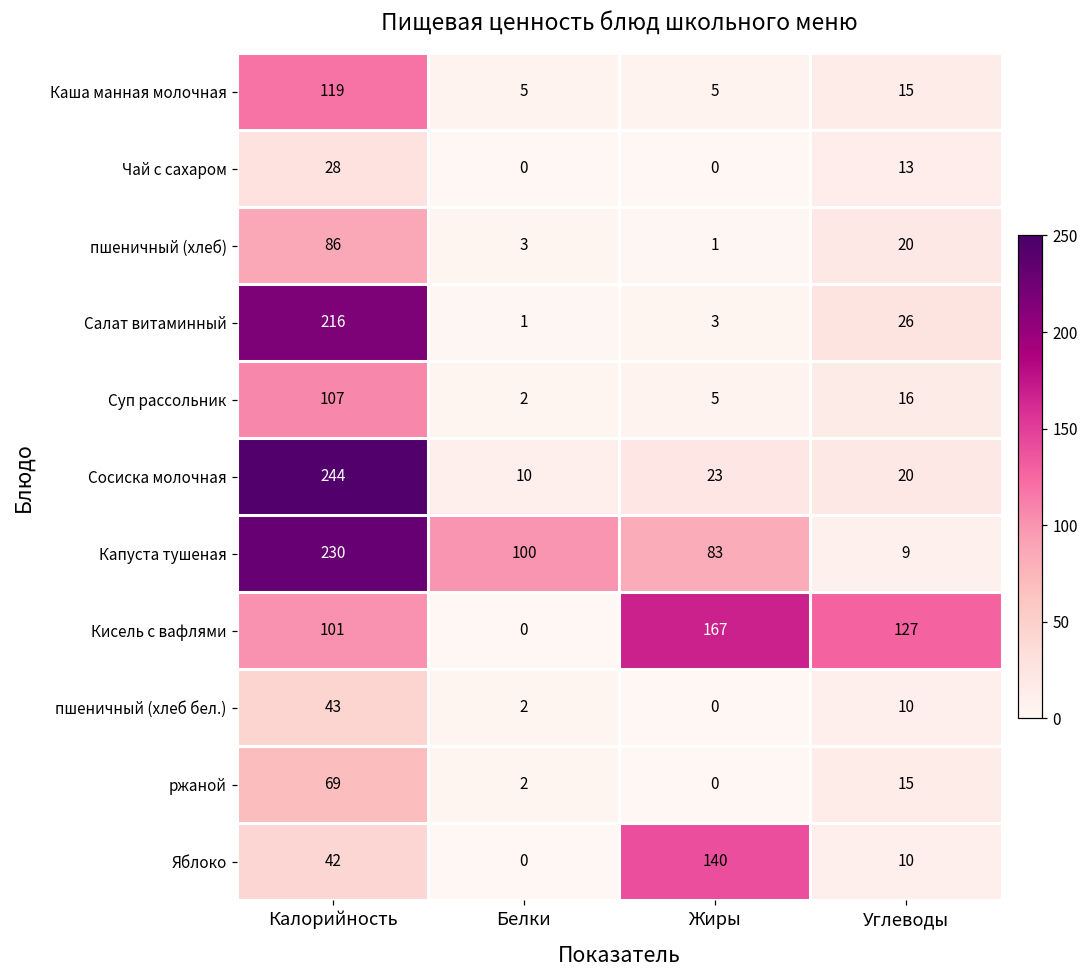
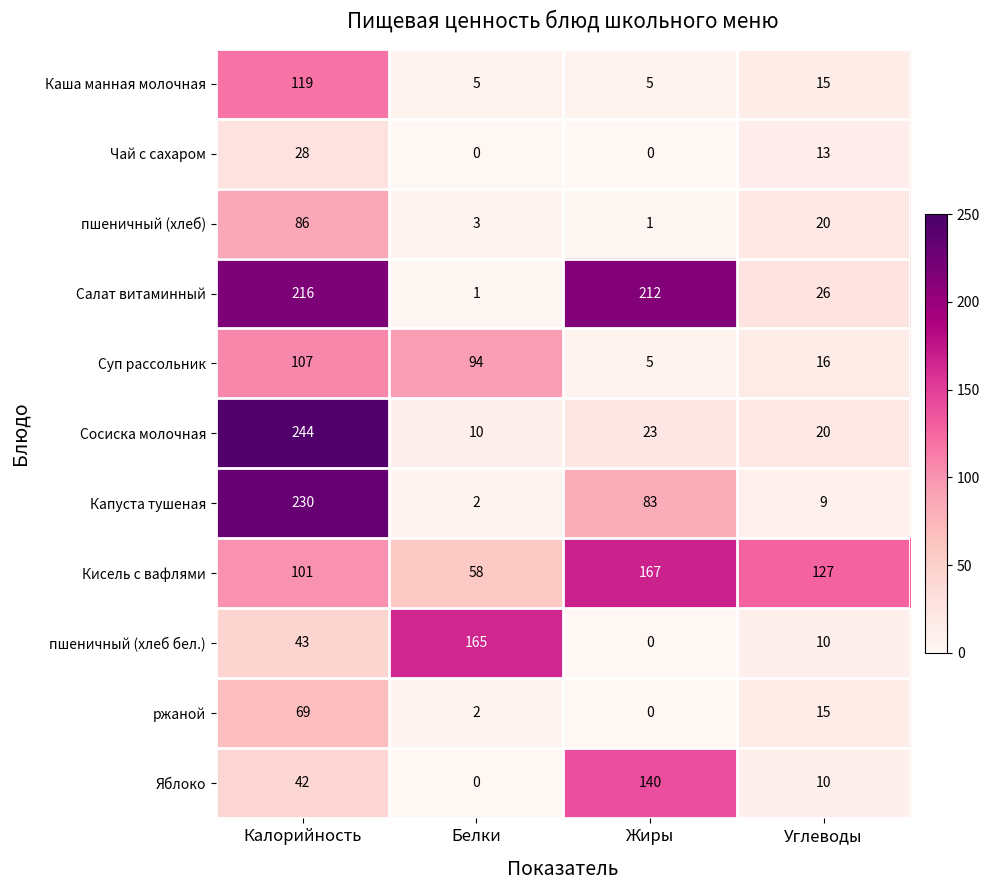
Салат витаминный, Жиры: 3 -> 212
Суп рассольник, Белки: 2 -> 94
Капуста тушеная, Белки: 100 -> 2
Кисель с вафлями, Белки: 0 -> 58
пшеничный (хлеб бел.), Белки: 2 -> 165
